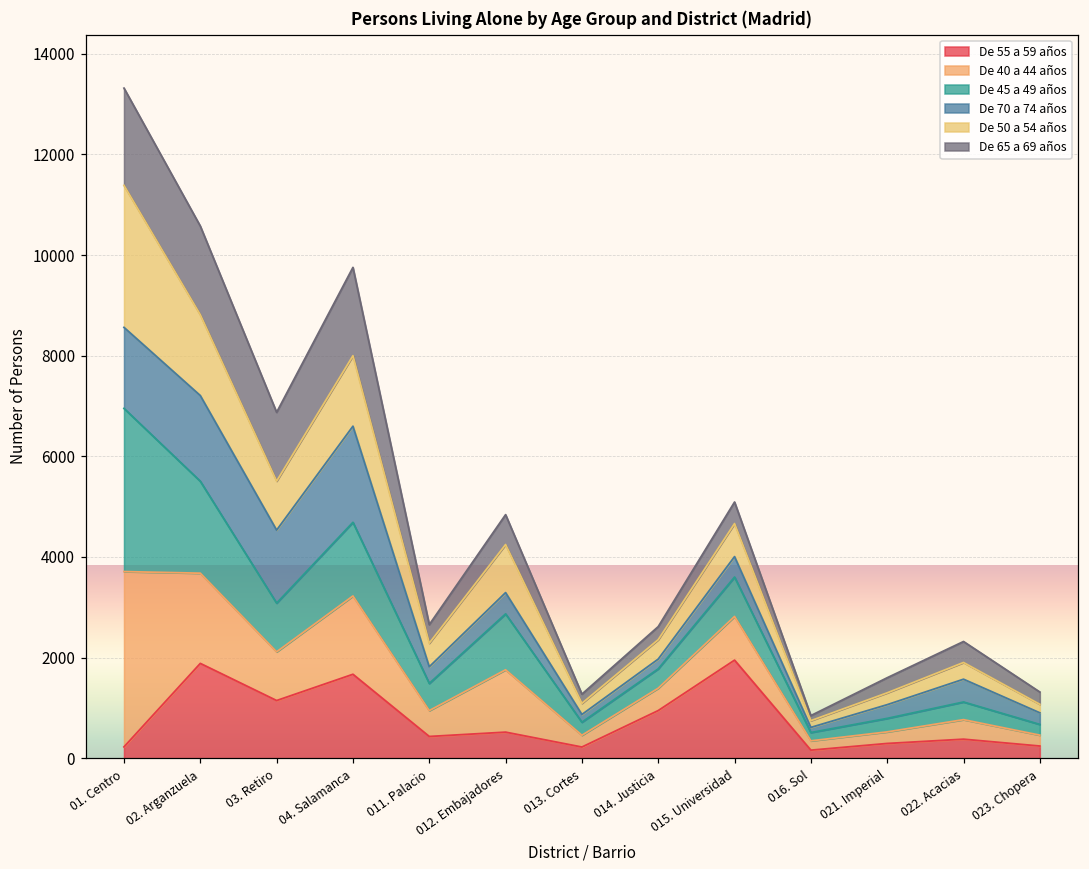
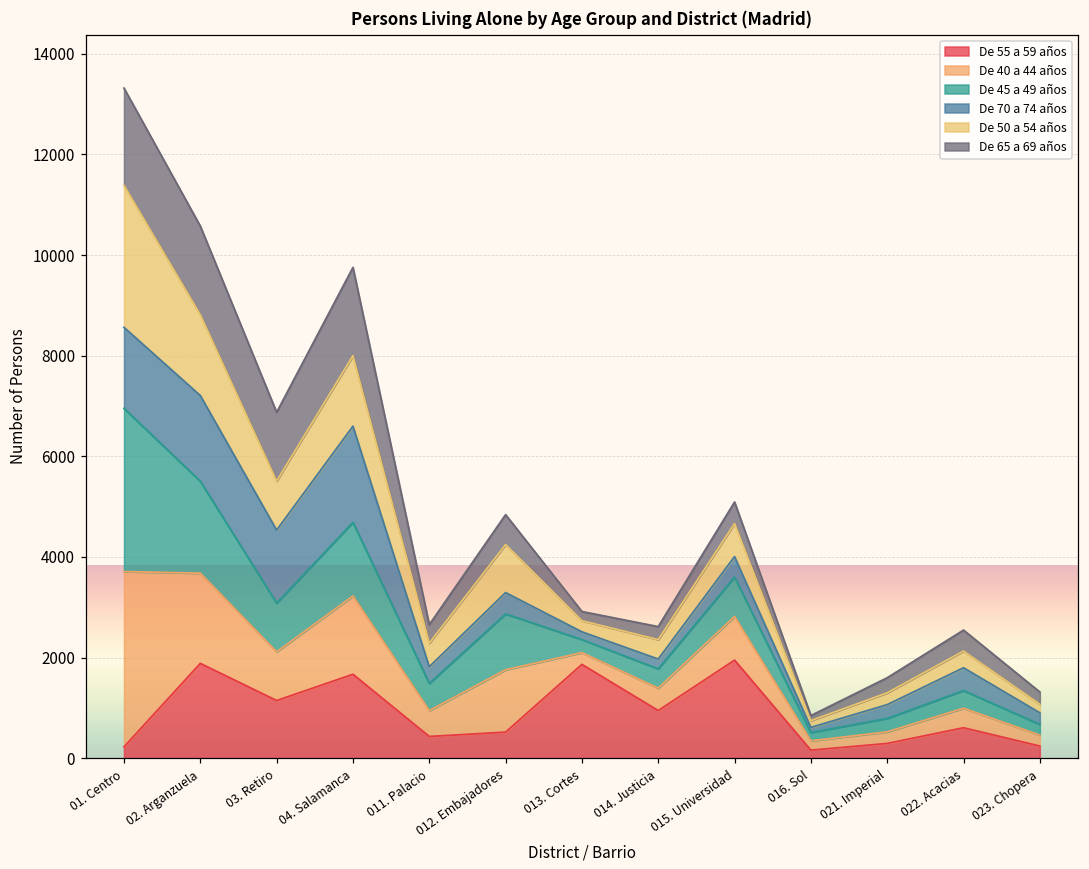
De 55 a 59 años, 013. Cortes: 200 -> 1900
De 55 a 59 años, 022. Acacias: 400 -> 600
